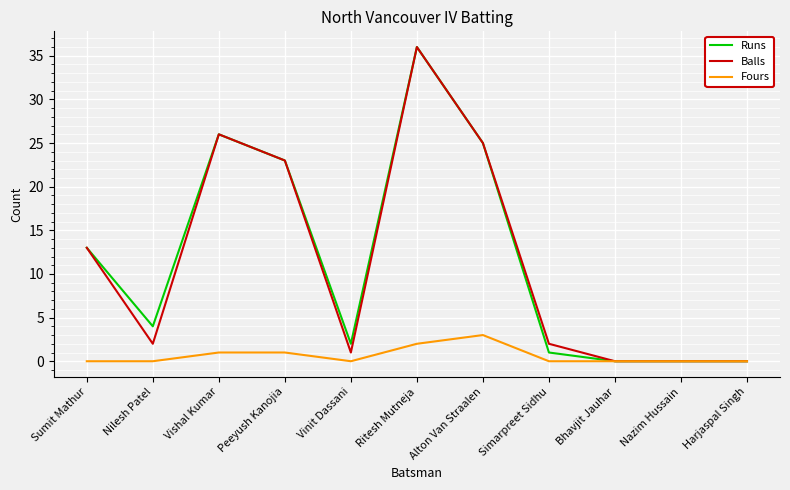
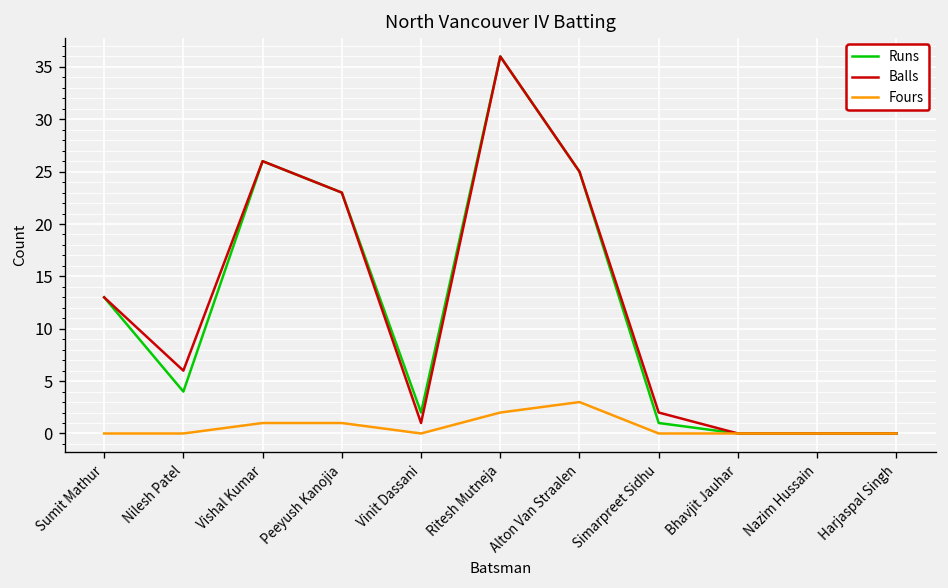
Balls, Nilesh Patel: 2 -> 6
